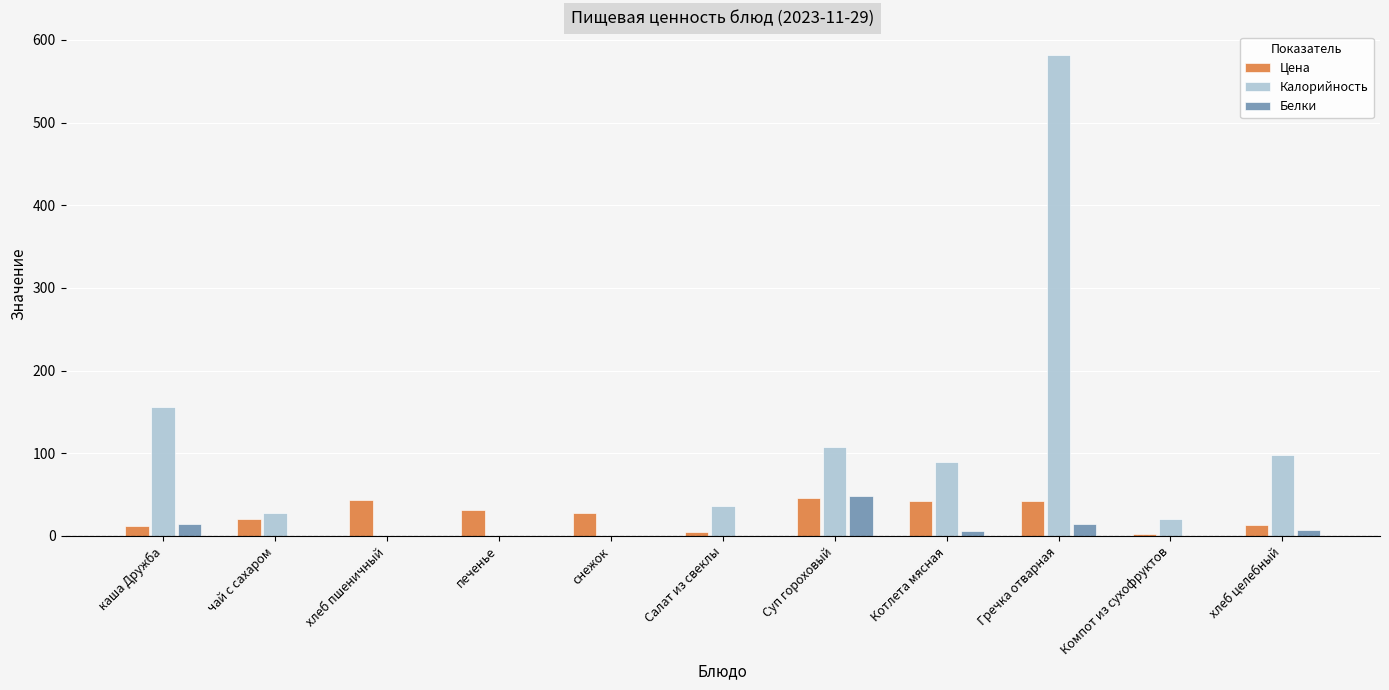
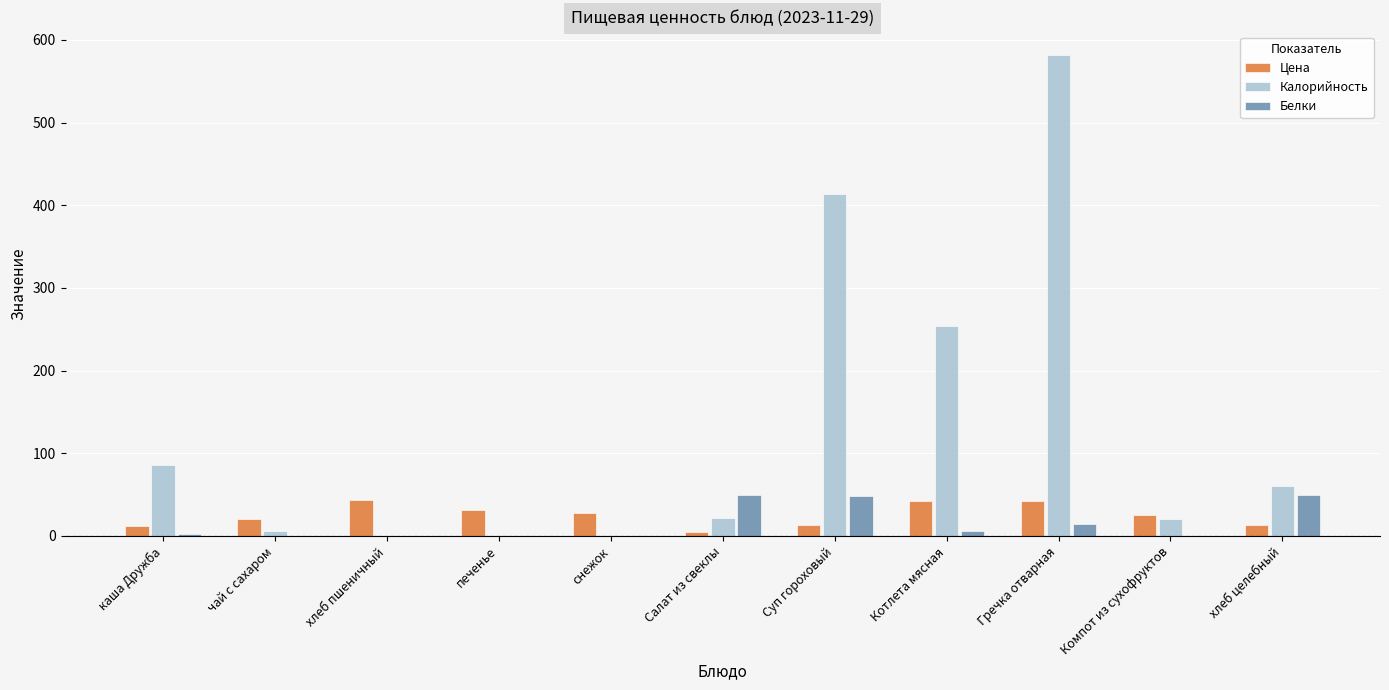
Калорийность, каша Дружба: 160 -> 90
Белки, каша Дружба: 20 -> 0
Калорийность, чай с сахаром: 30 -> 10
Калорийность, Салат из свеклы: 40 -> 20
Белки, Салат из свеклы: 0 -> 50
Цена, Суп гороховый: 50 -> 10
Калорийность, Суп гороховый: 110 -> 410
Калорийность, Котлета мясная: 90 -> 250
Цена, Компот из сухофруктов: 0 -> 30
Калорийность, хлеб целебный: 100 -> 60
Белки, хлеб целебный: 10 -> 50
